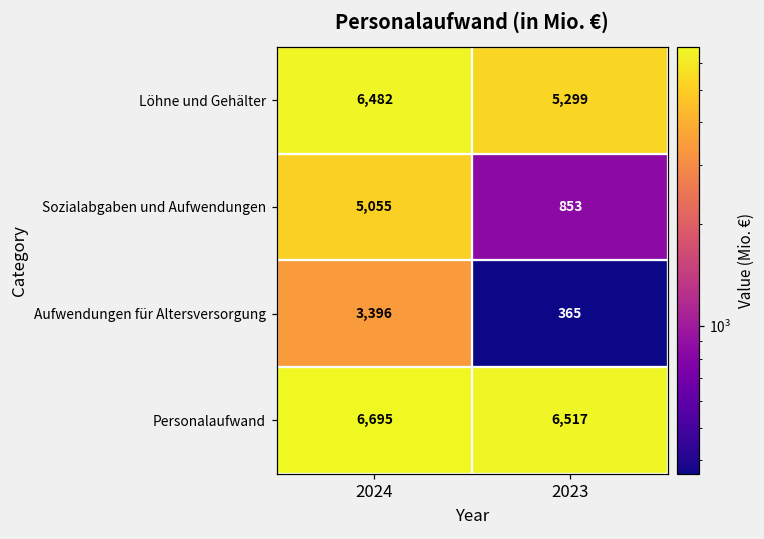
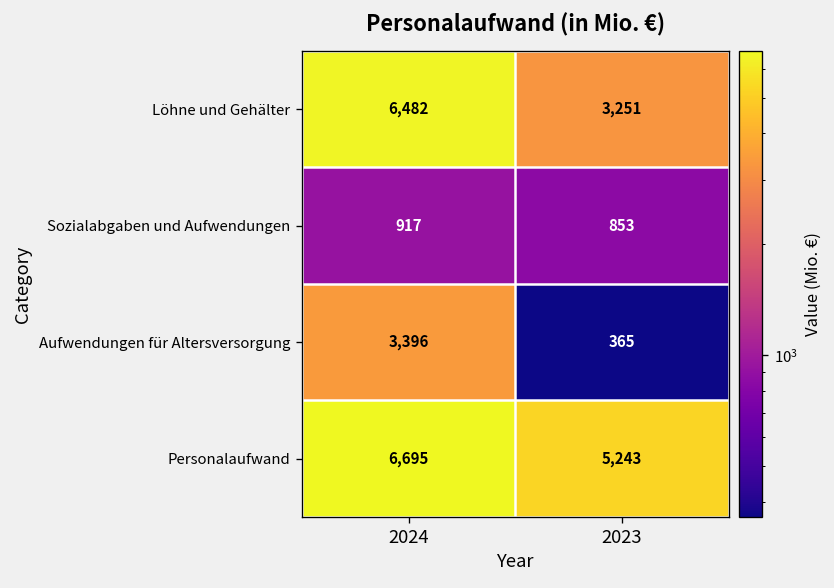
Löhne und Gehälter, 2023: 5,299 -> 3,251
Sozialabgaben und Aufwendungen, 2024: 5,055 -> 917
Personalaufwand, 2023: 6,517 -> 5,243
